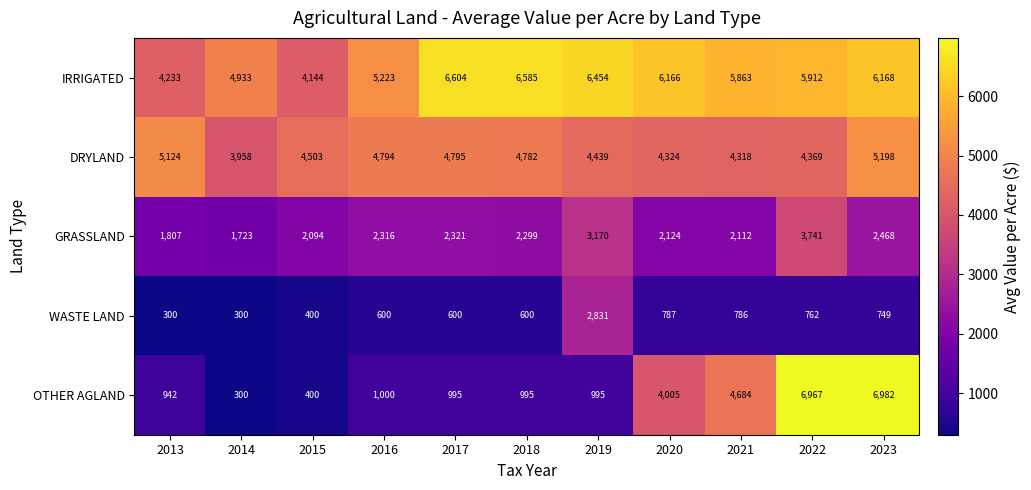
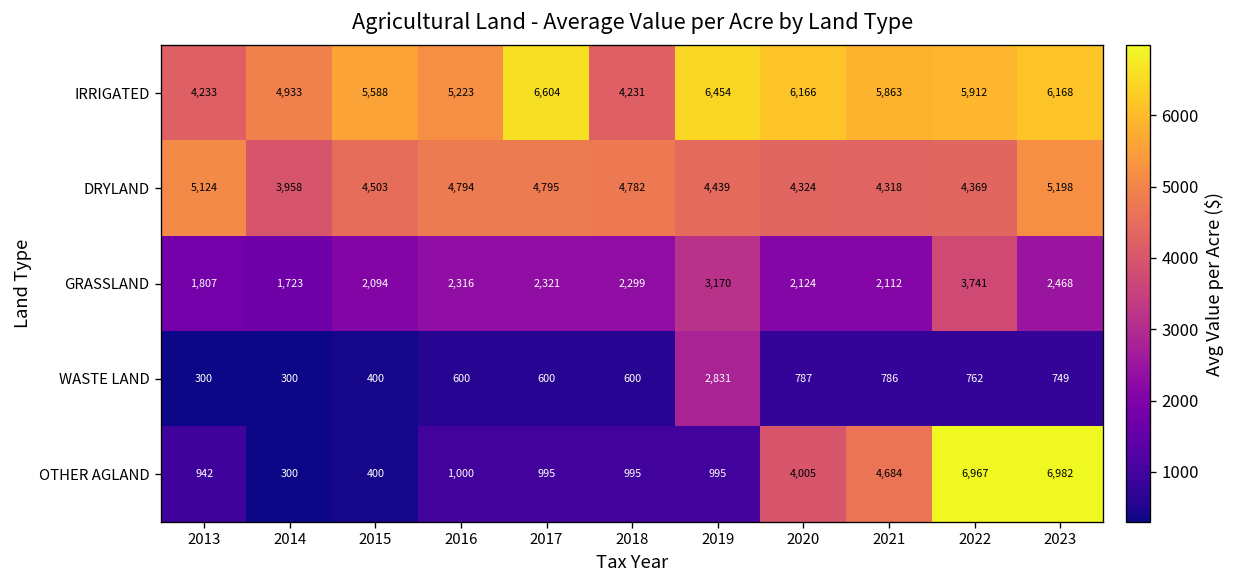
IRRIGATED, 2015: 4,144 -> 5,588
IRRIGATED, 2018: 6,585 -> 4,231
